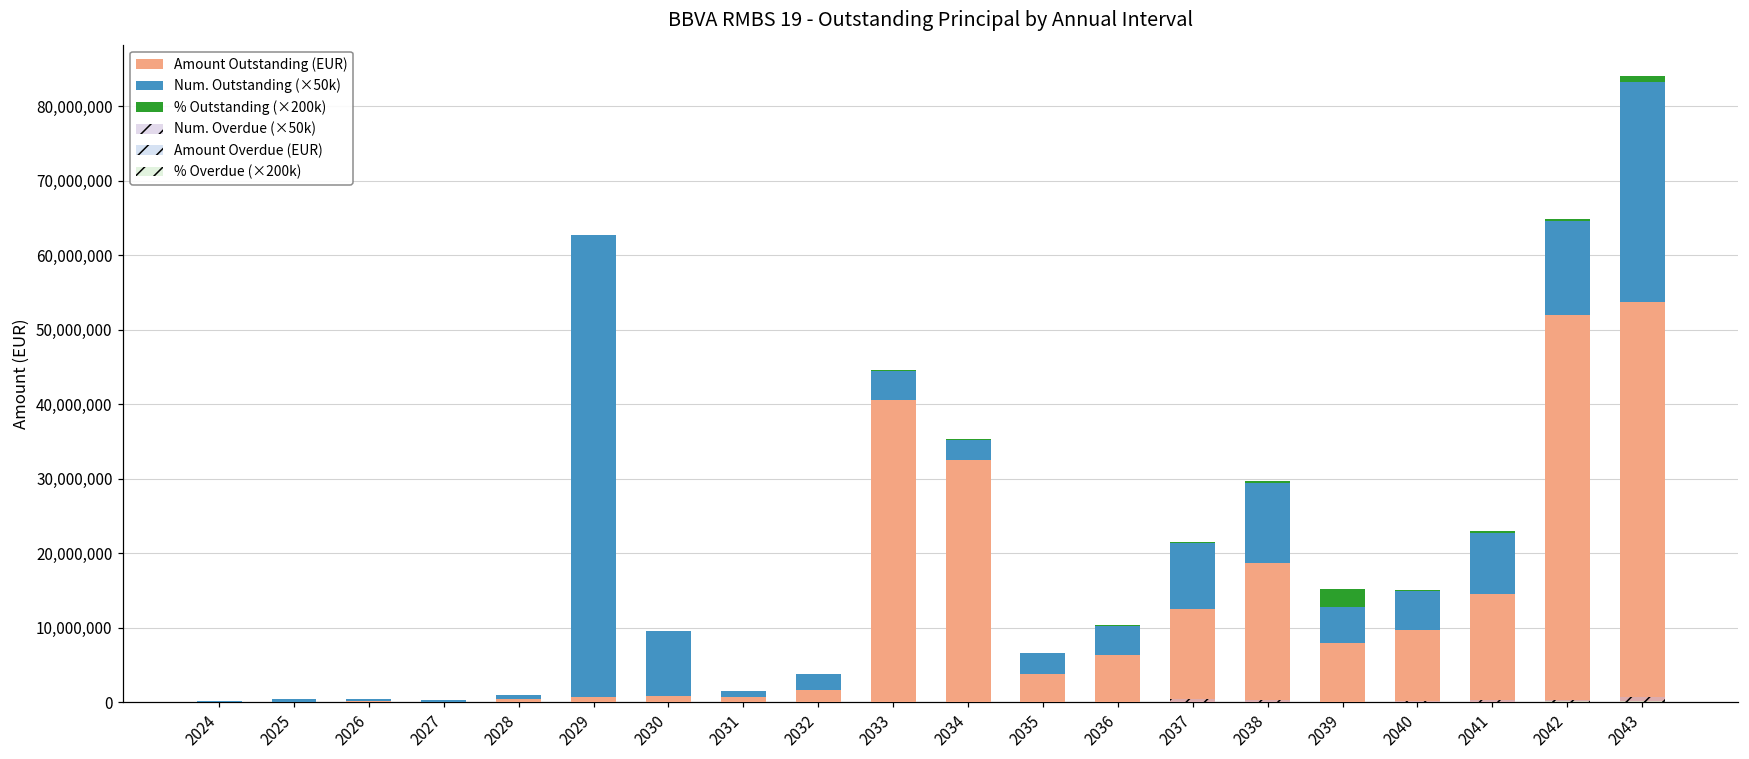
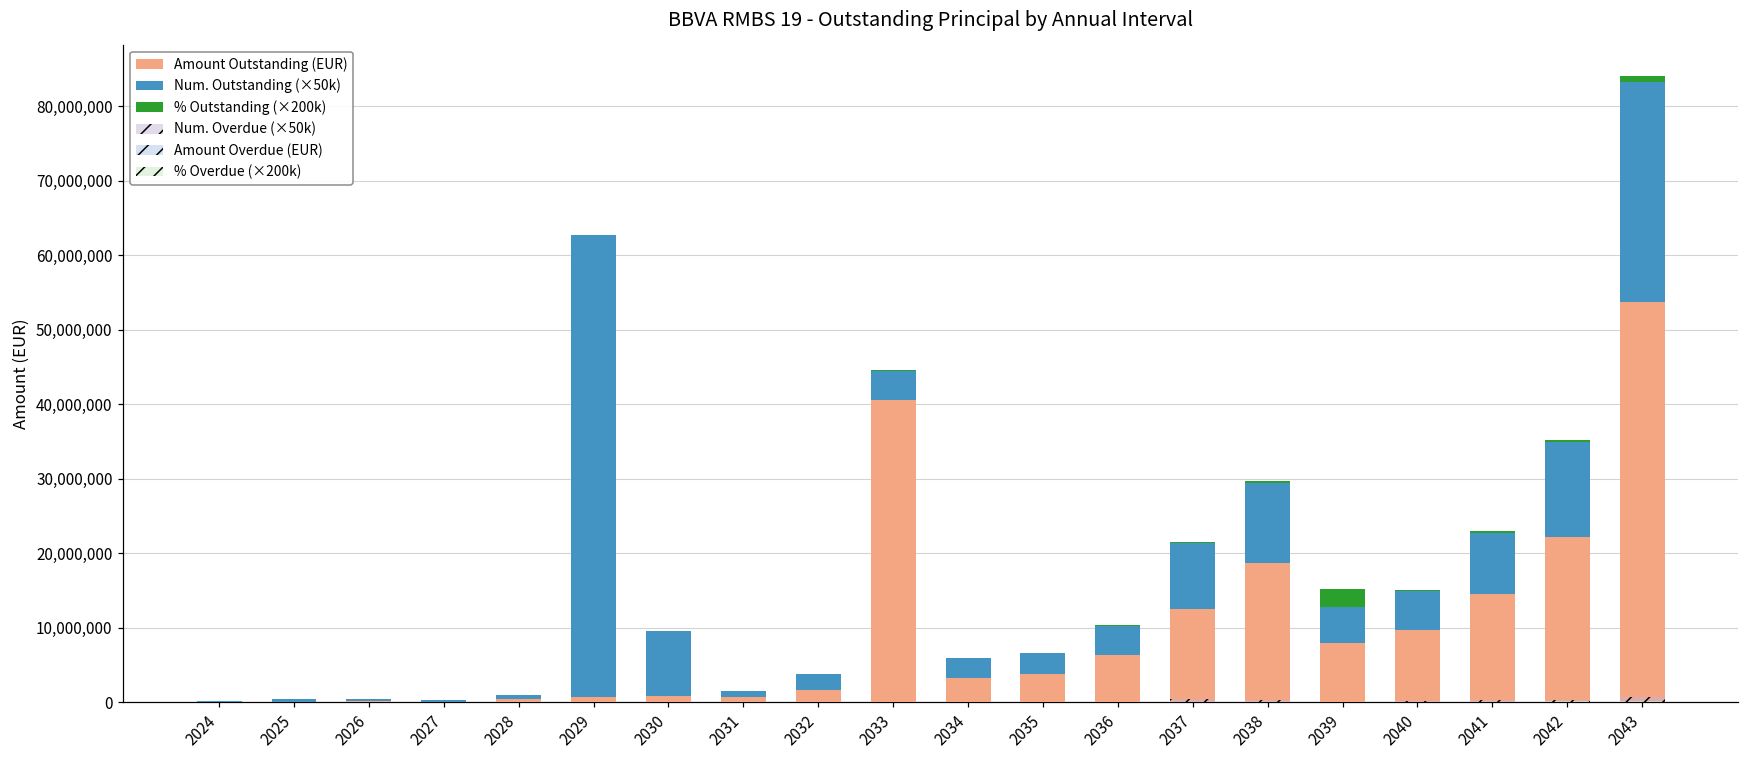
Amount Outstanding (EUR), 2034: 33,000,000 -> 3,000,000
Amount Outstanding (EUR), 2042: 52,000,000 -> 22,000,000
